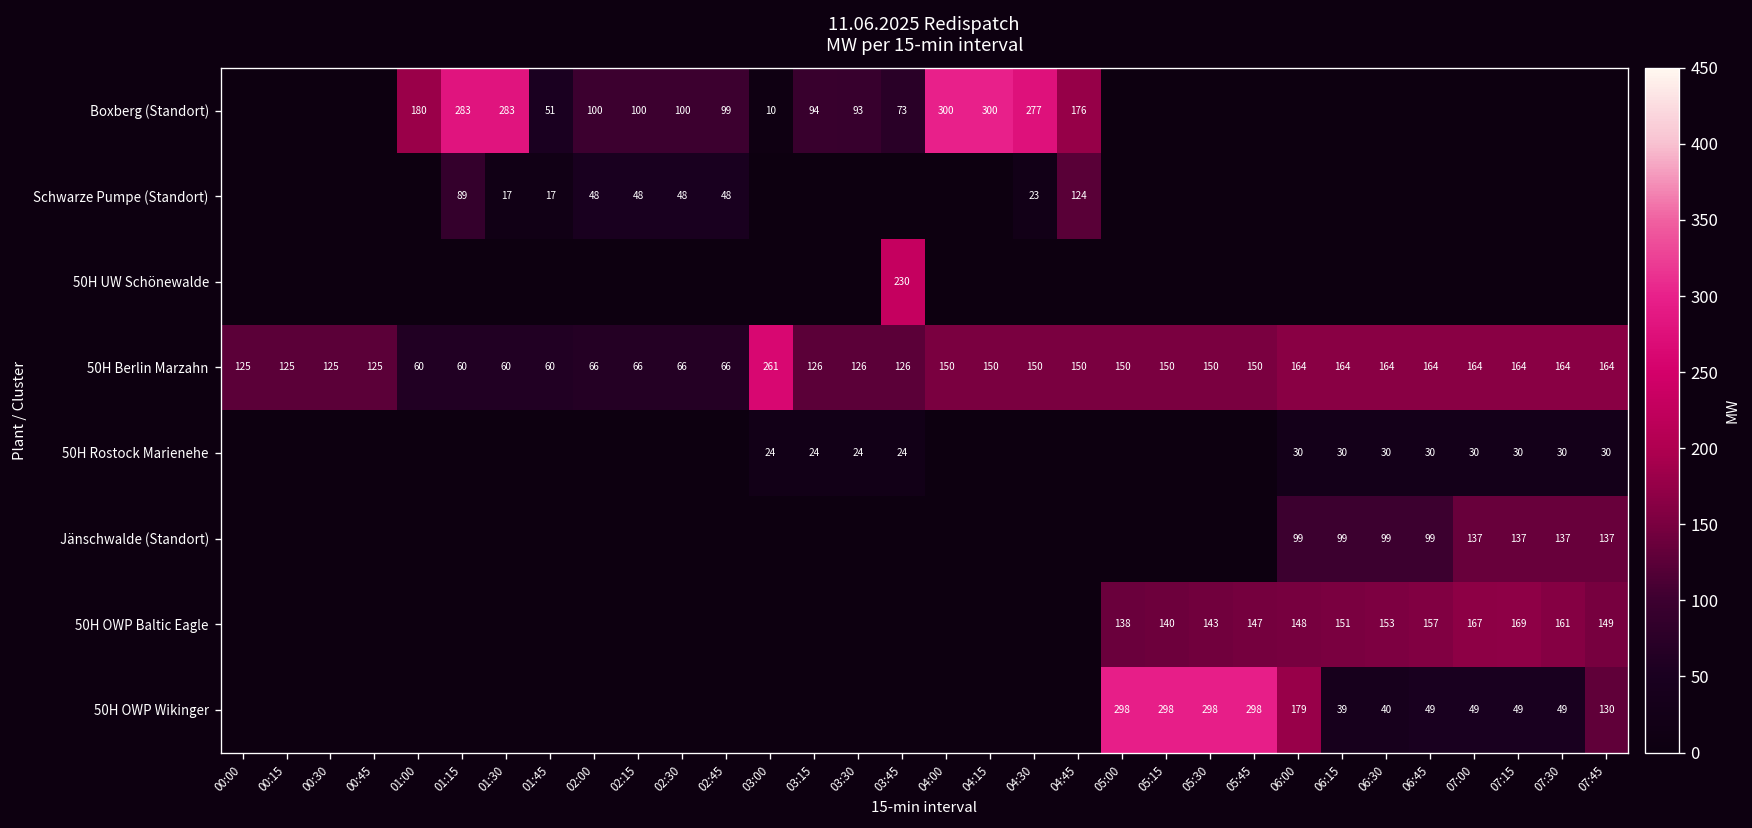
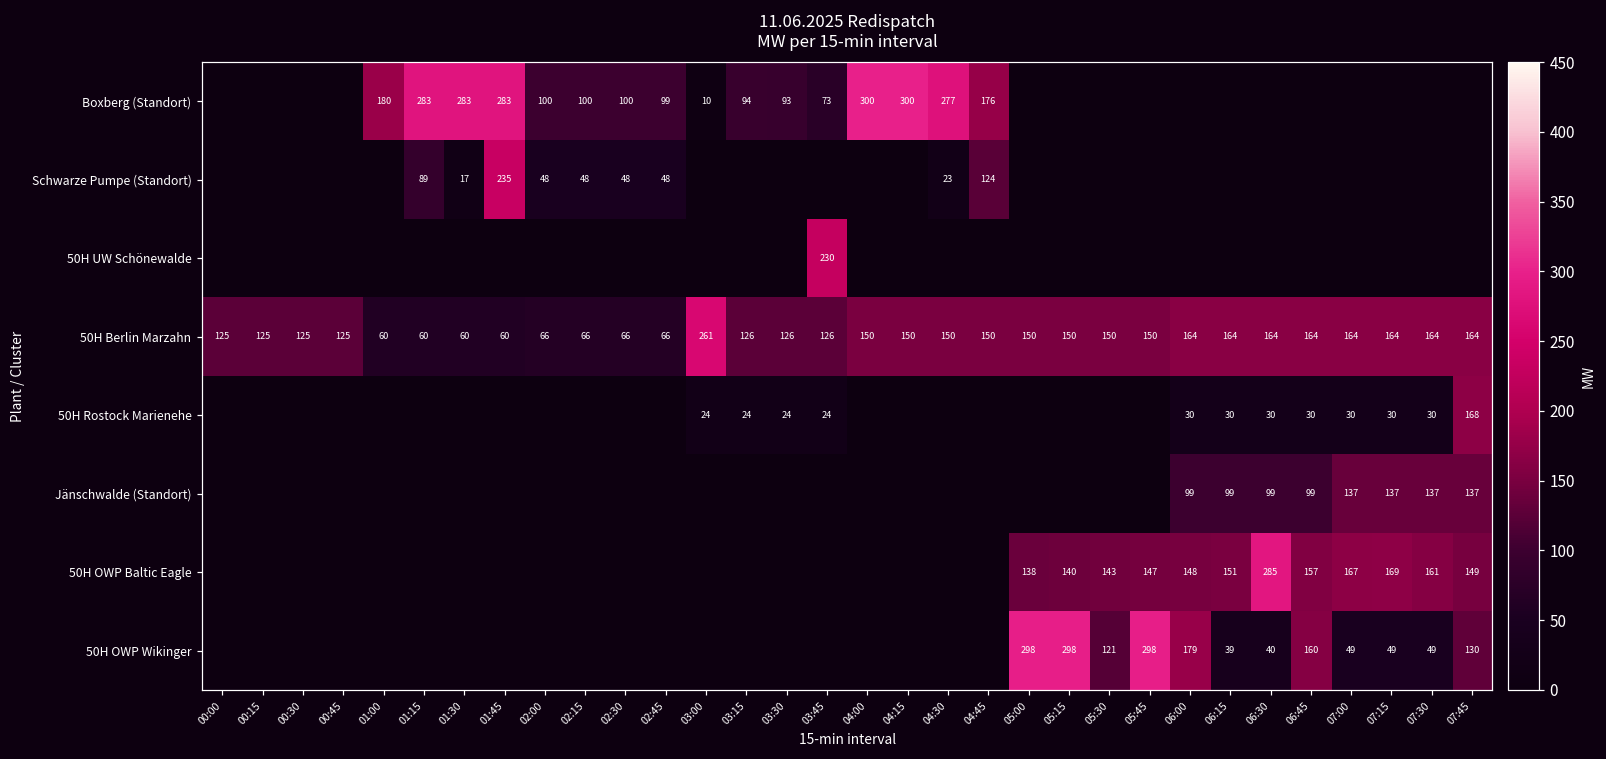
Boxberg (Standort), 01:45: 51 -> 283
Schwarze Pumpe (Standort), 01:45: 17 -> 235
50H Rostock Marienehe, 07:45: 30 -> 168
50H OWP Baltic Eagle, 06:30: 153 -> 285
50H OWP Wikinger, 05:30: 298 -> 121
50H OWP Wikinger, 06:45: 49 -> 160
